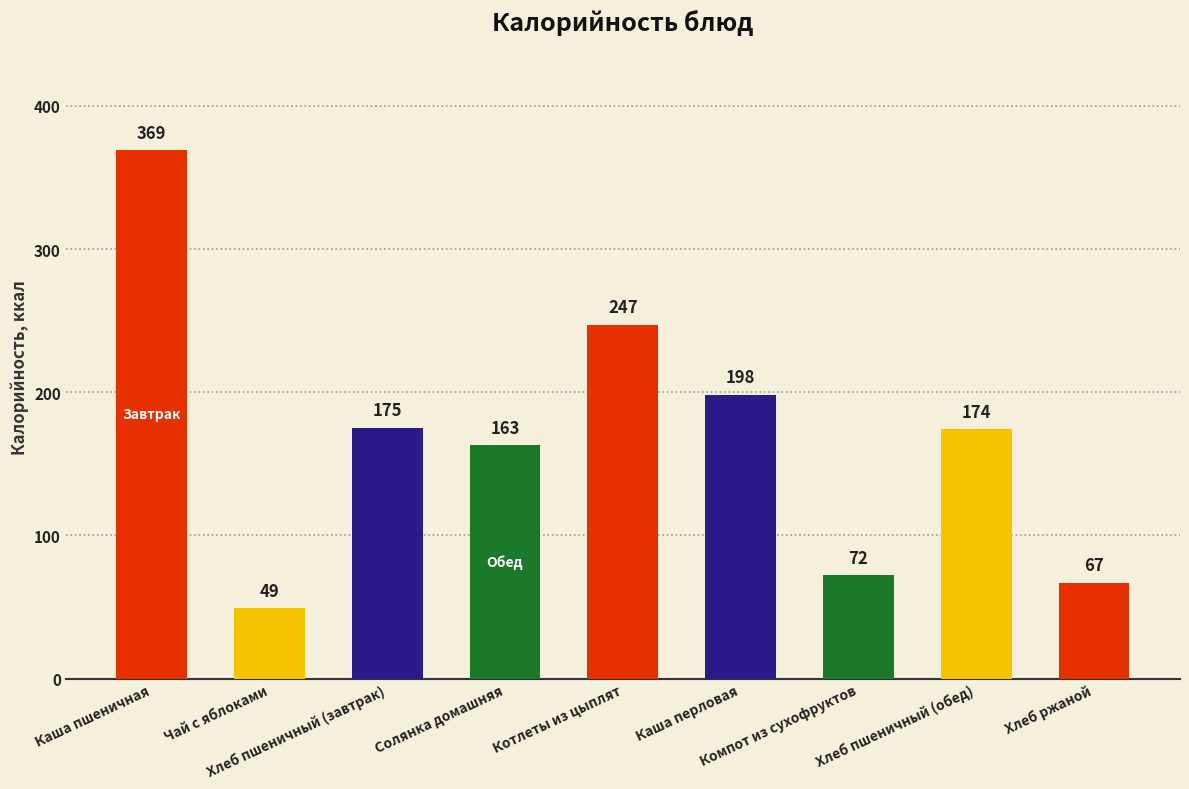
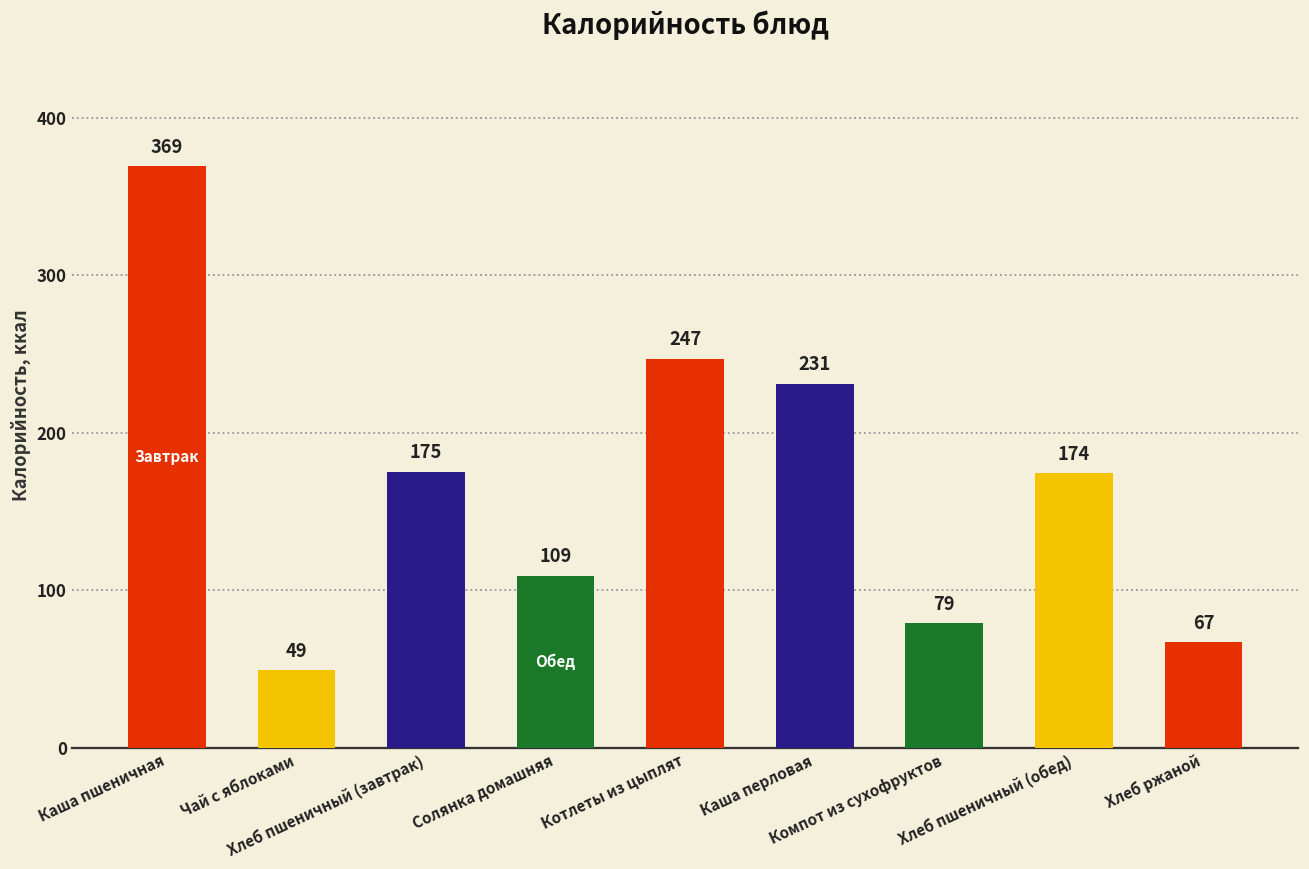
Солянка домашняя: 163 -> 109
Каша перловая: 198 -> 231
Компот из сухофруктов: 72 -> 79
